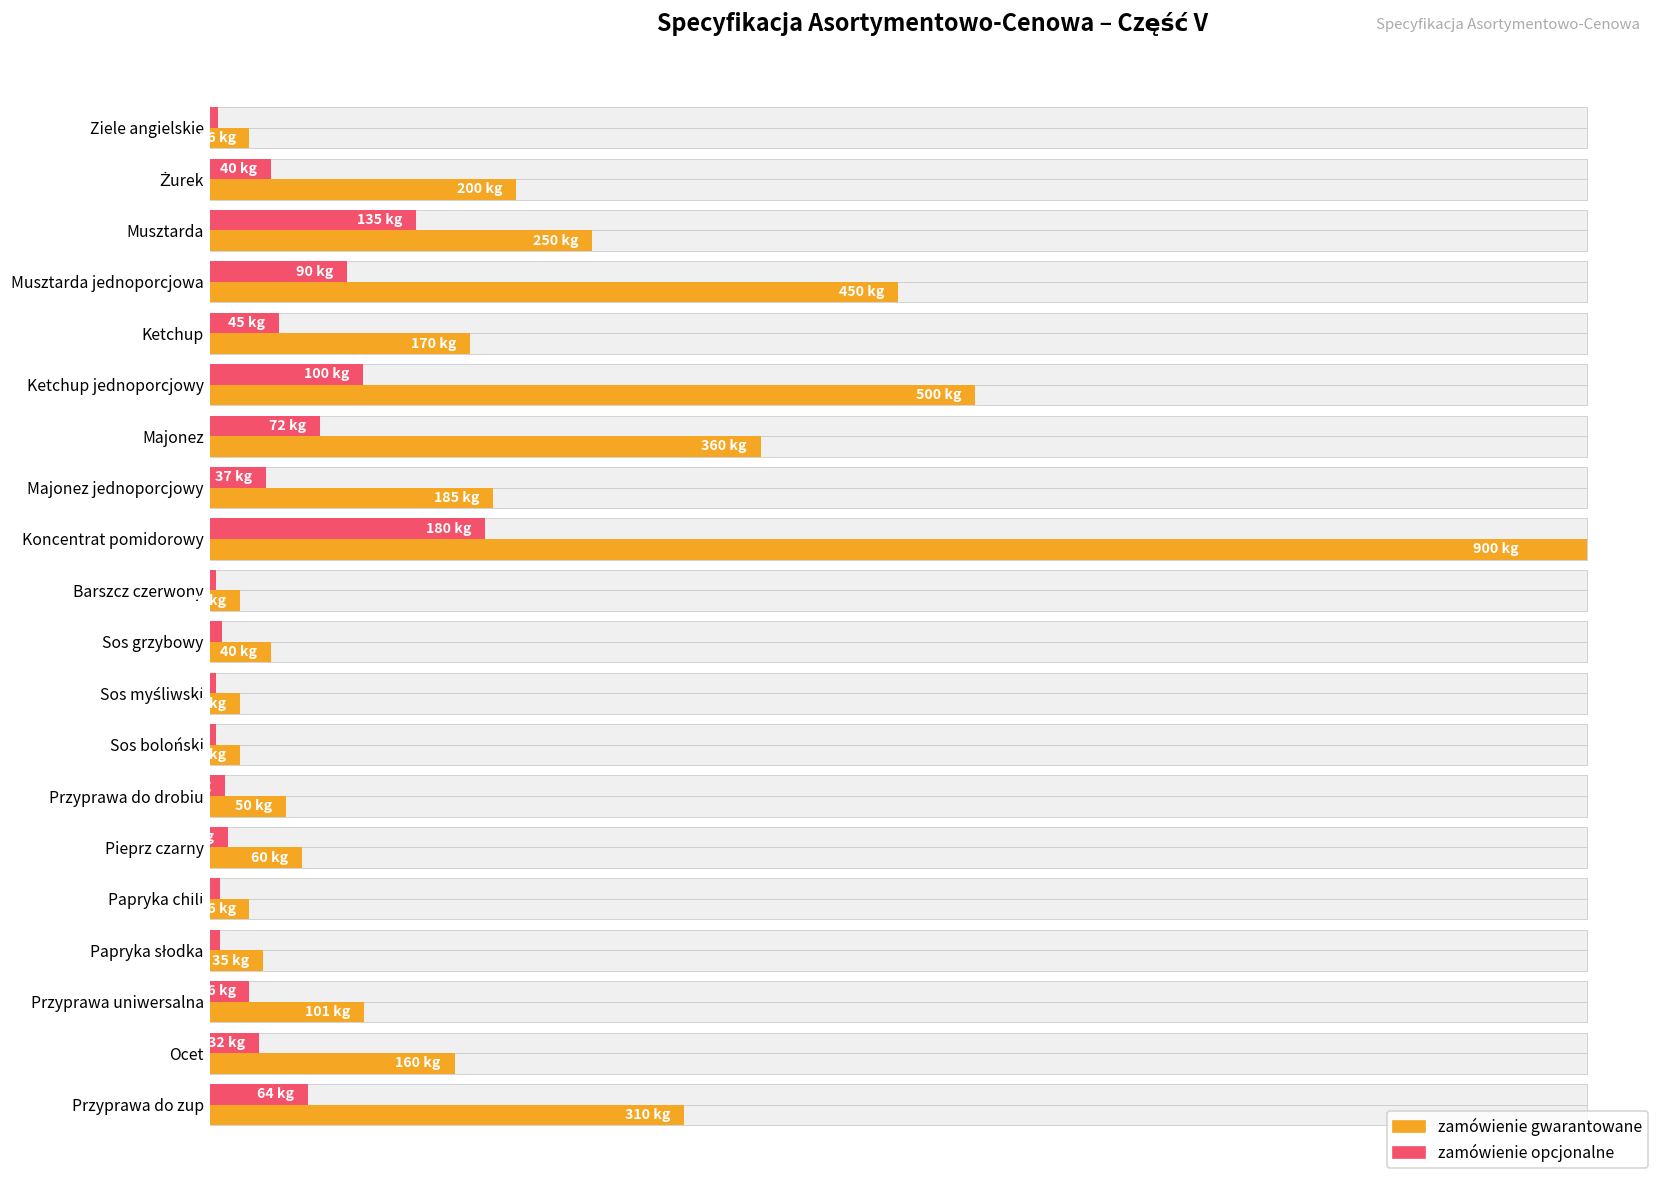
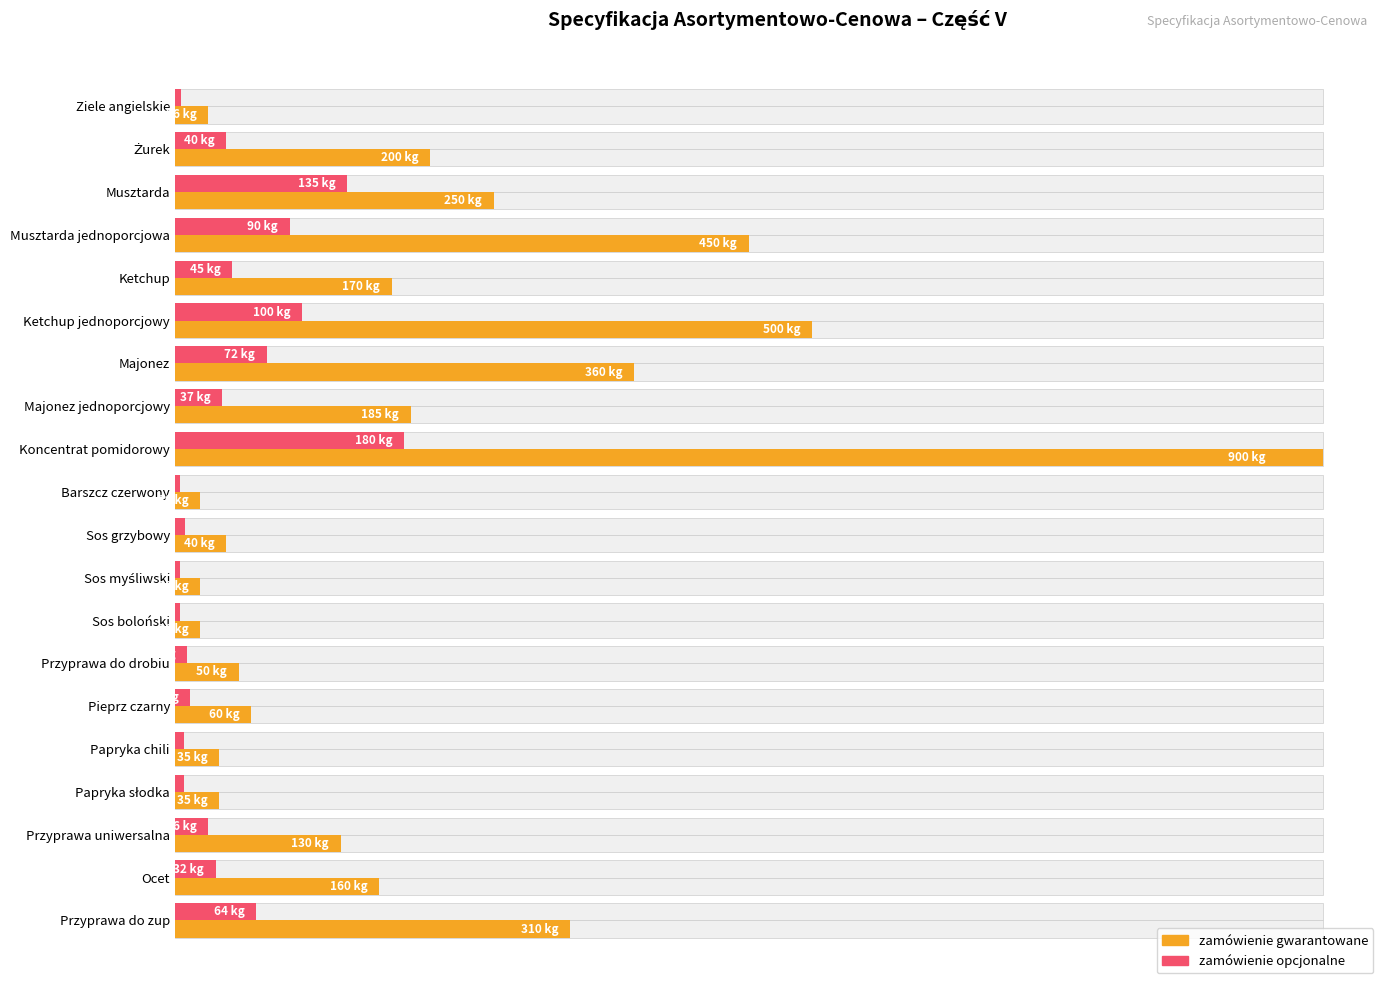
zamówienie gwarantowane, Papryka chili: 26 -> 35
zamówienie gwarantowane, Przyprawa uniwersalna: 101 -> 130
